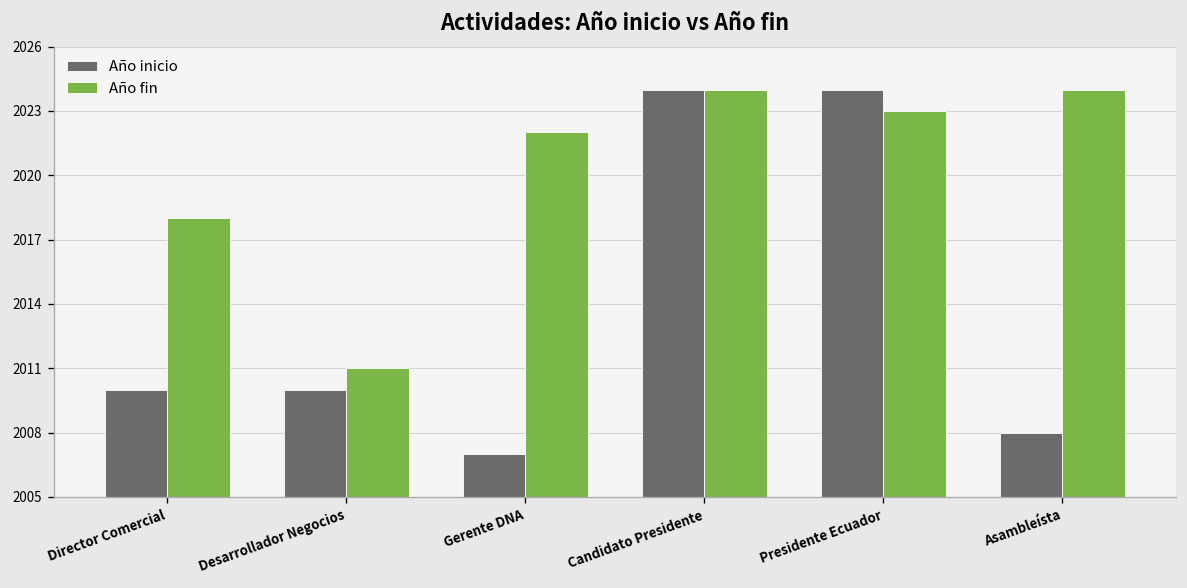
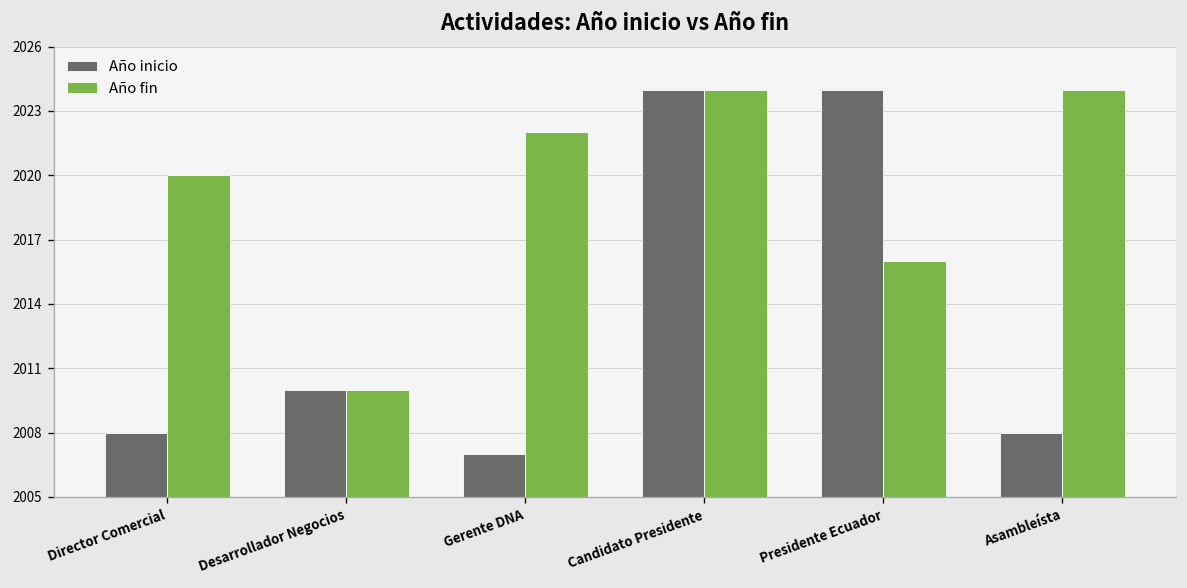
Año inicio, Director Comercial: 2010 -> 2008
Año fin, Director Comercial: 2018 -> 2020
Año fin, Desarrollador Negocios: 2011 -> 2010
Año fin, Presidente Ecuador: 2023 -> 2016
